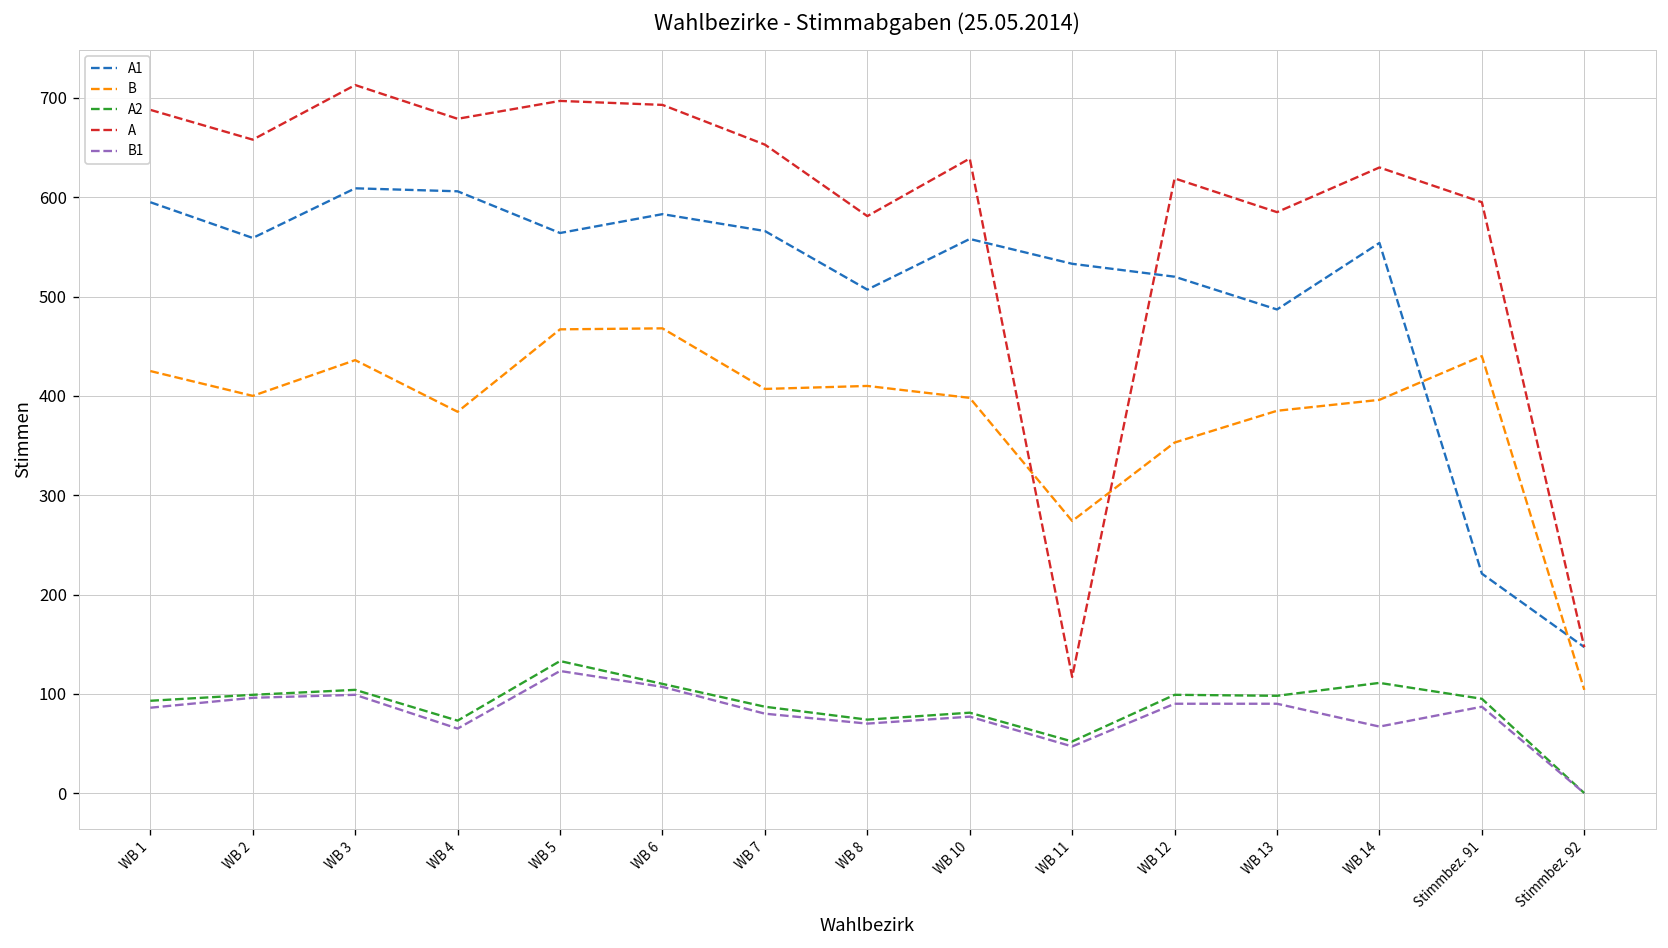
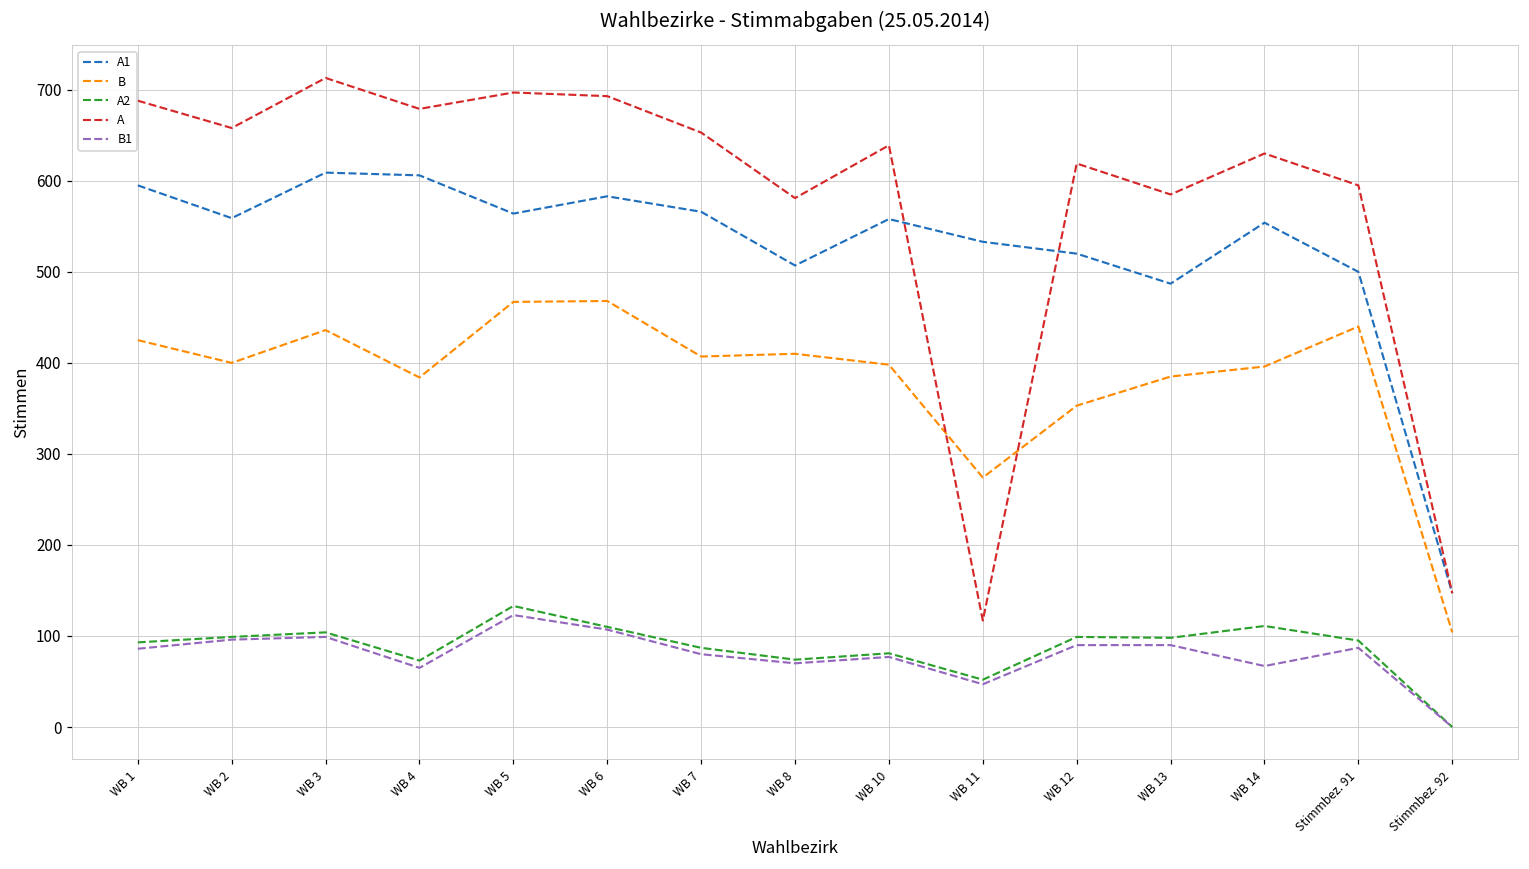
A1, Stimmbez. 91: 220 -> 500
